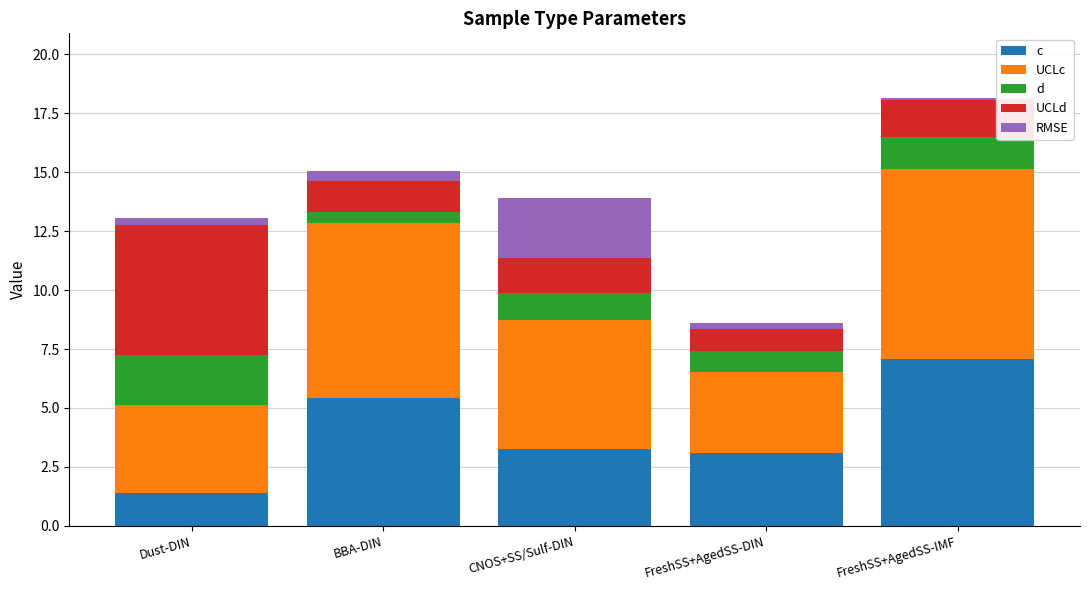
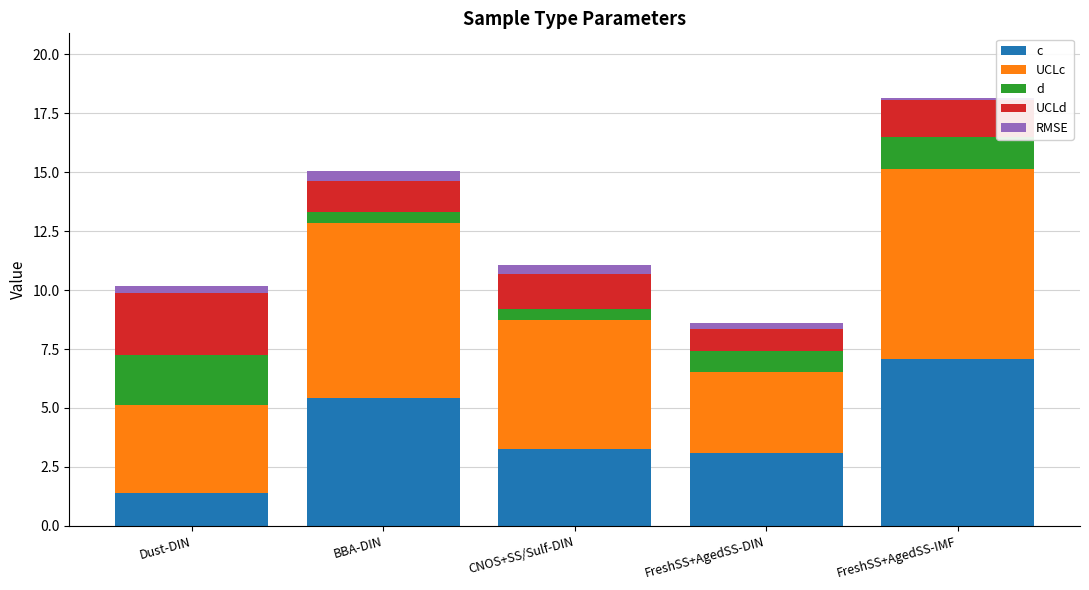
UCLd, Dust-DIN: 5.5 -> 2.6
d, CNOS+SS/Sulf-DIN: 1.1 -> 0.5
RMSE, CNOS+SS/Sulf-DIN: 2.5 -> 0.3
